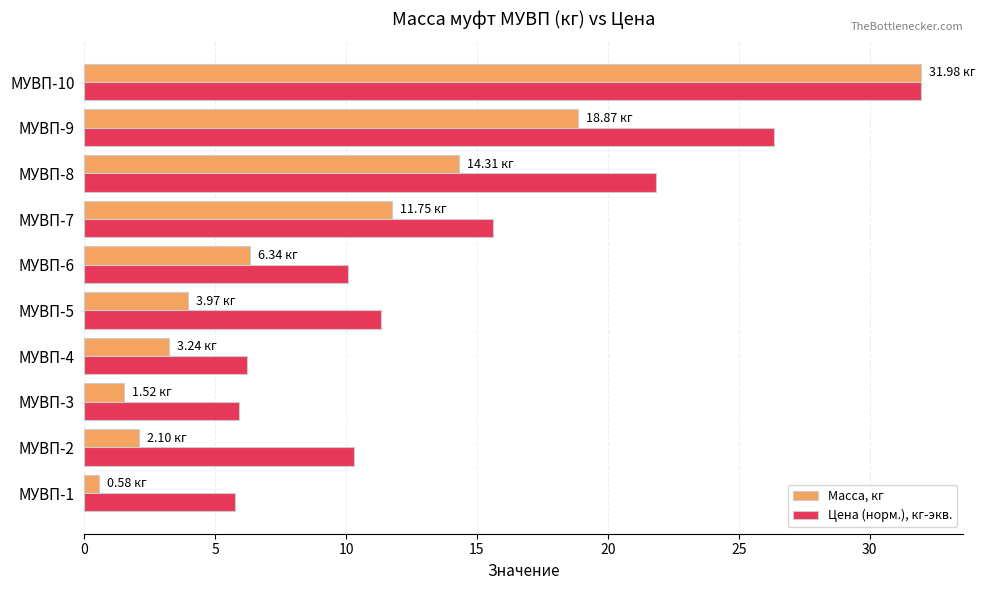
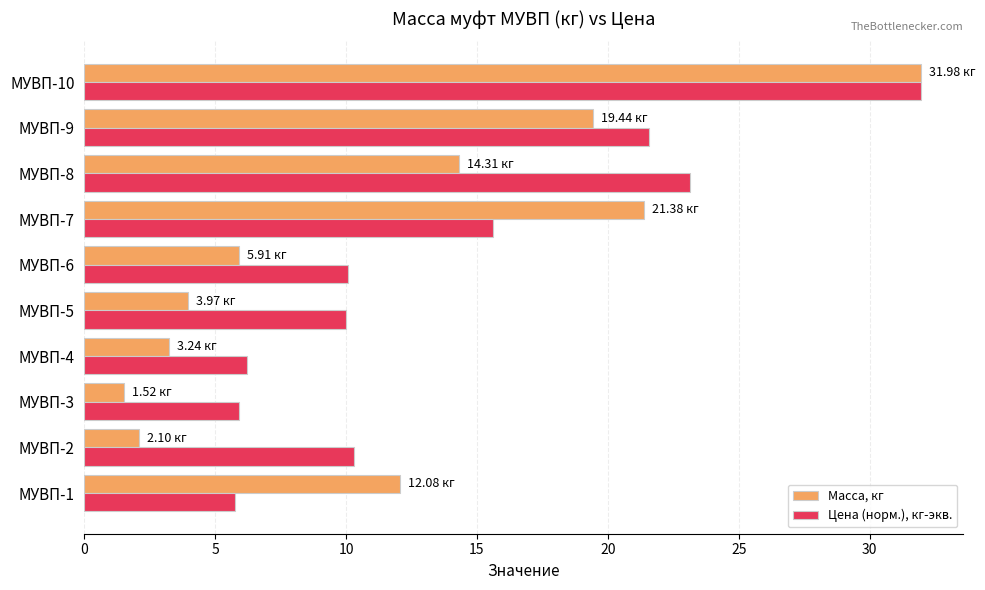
Масса, кг, МУВП-9: 18.87 -> 19.44
Цена (норм.), кг-экв., МУВП-9: 26.4 -> 21.6
Цена (норм.), кг-экв., МУВП-8: 21.8 -> 23.1
Масса, кг, МУВП-7: 11.75 -> 21.38
Масса, кг, МУВП-6: 6.34 -> 5.91
Цена (норм.), кг-экв., МУВП-5: 11.4 -> 10.0
Масса, кг, МУВП-1: 0.58 -> 12.08
